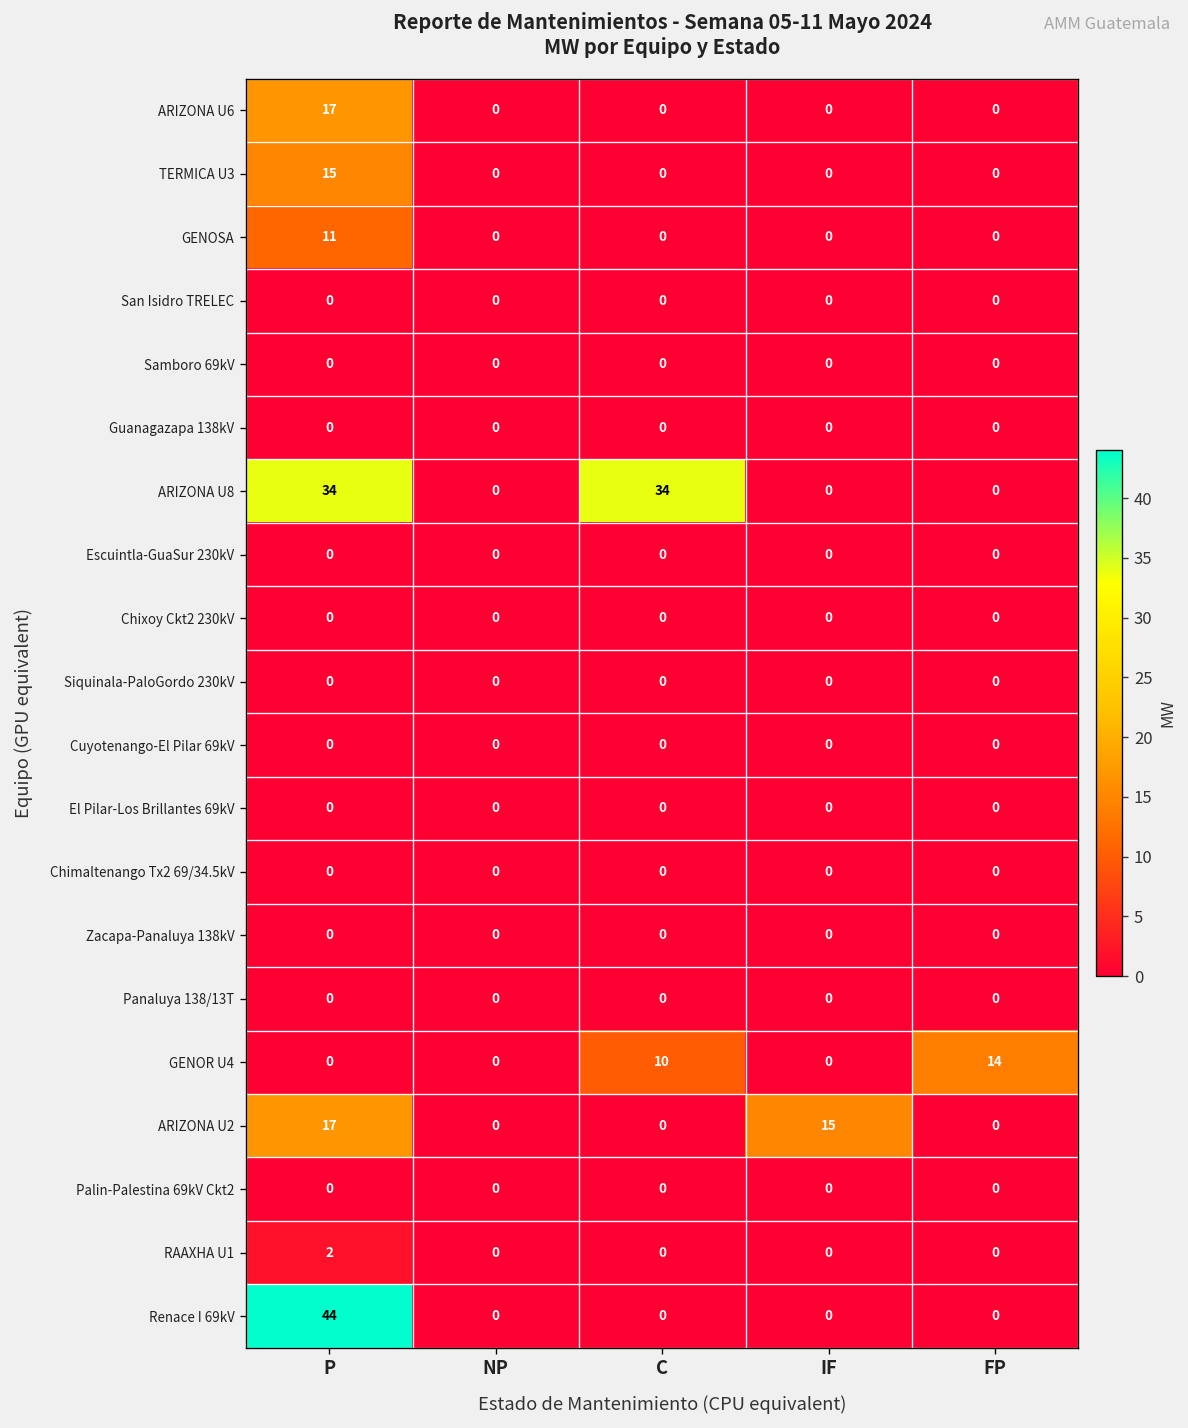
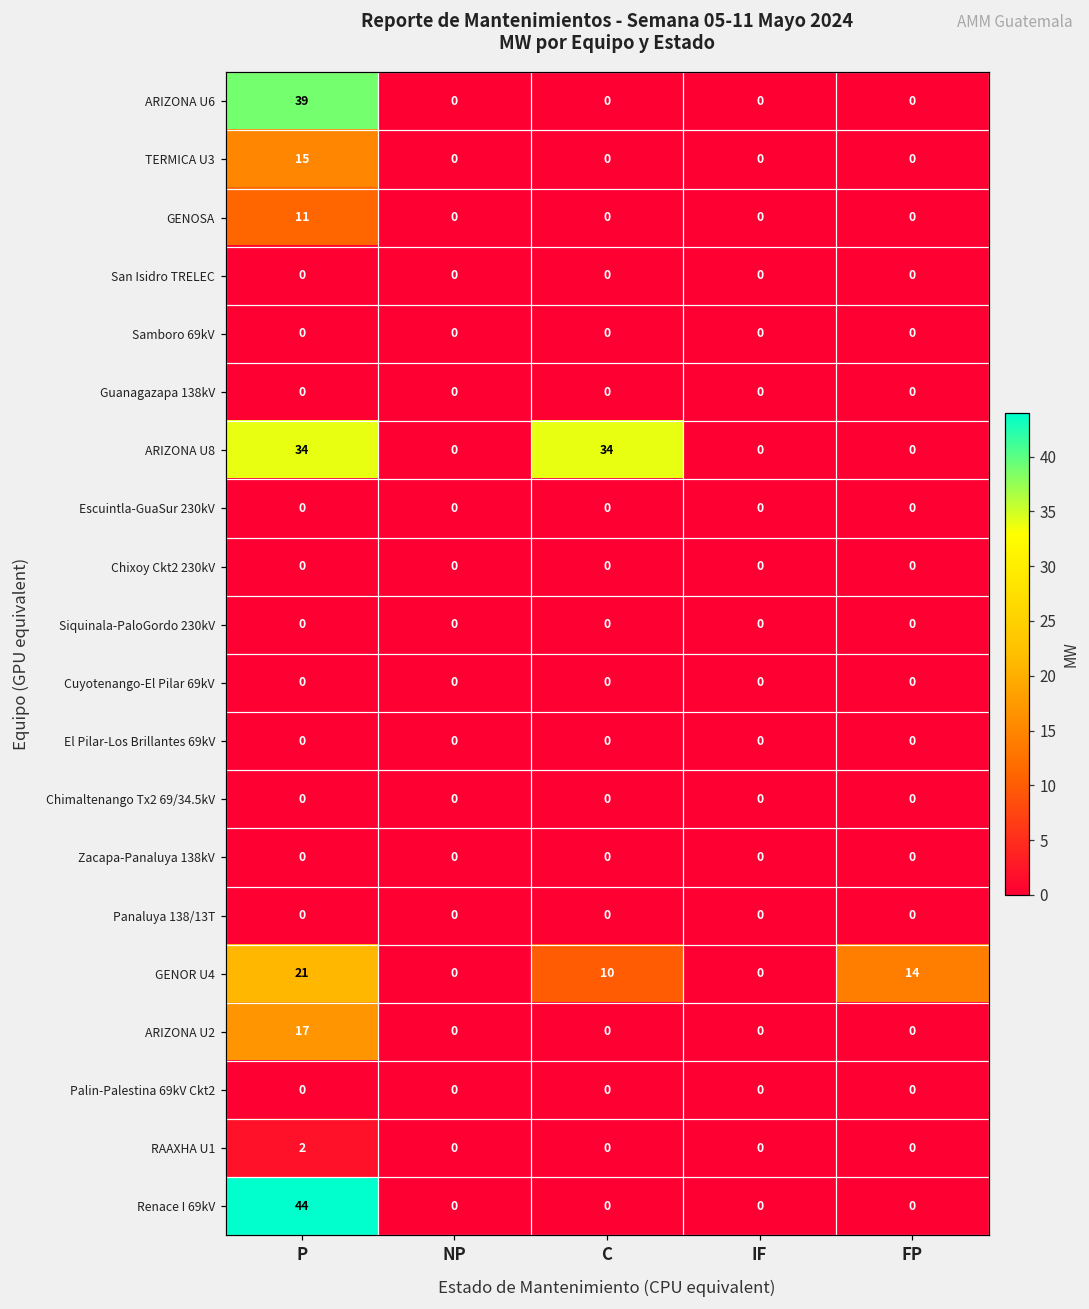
ARIZONA U6, P: 17 -> 39
GENOR U4, P: 0 -> 21
ARIZONA U2, IF: 15 -> 0
